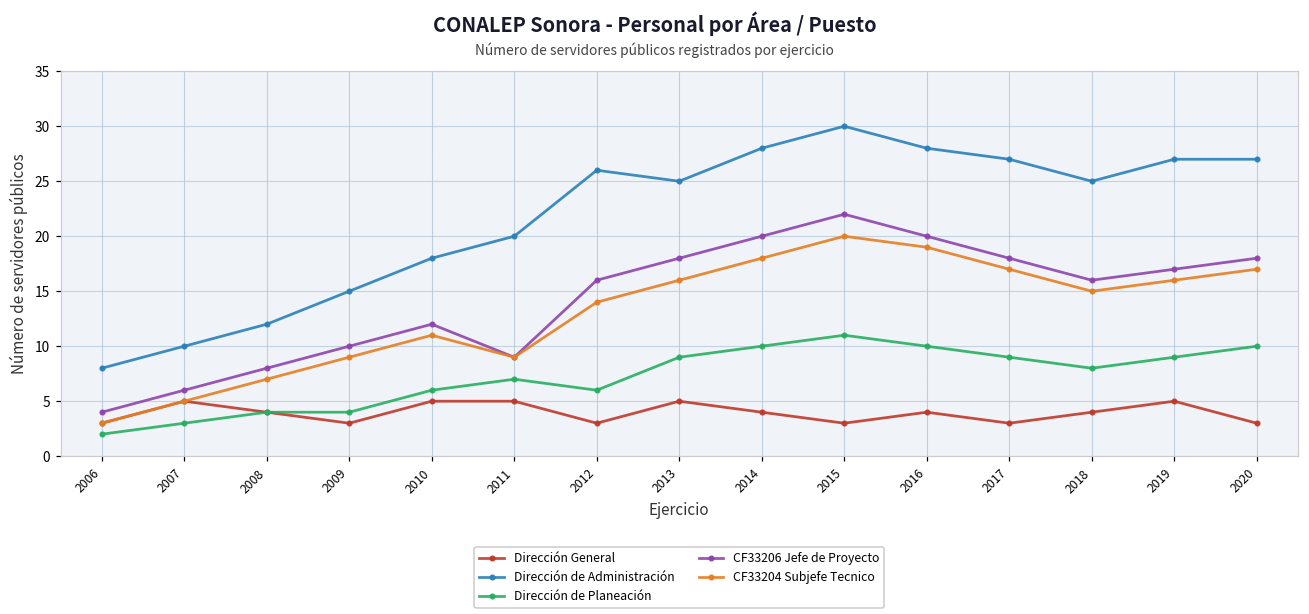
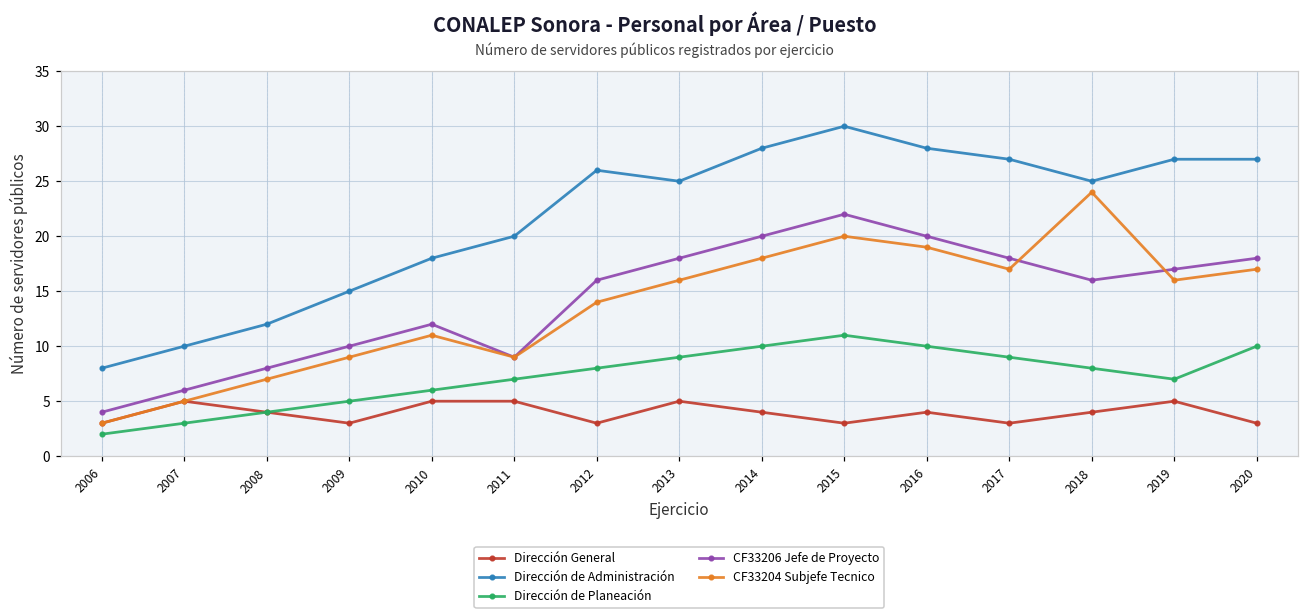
Dirección de Planeación, 2009: 4 -> 5
Dirección de Planeación, 2012: 6 -> 8
CF33204 Subjefe Tecnico, 2018: 15 -> 24
Dirección de Planeación, 2019: 9 -> 7
